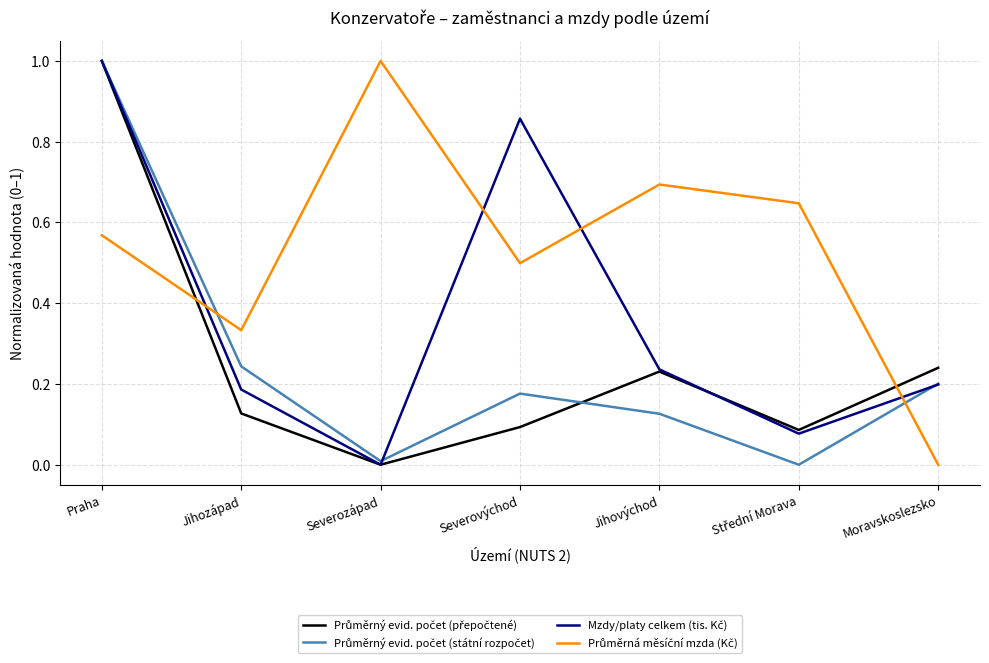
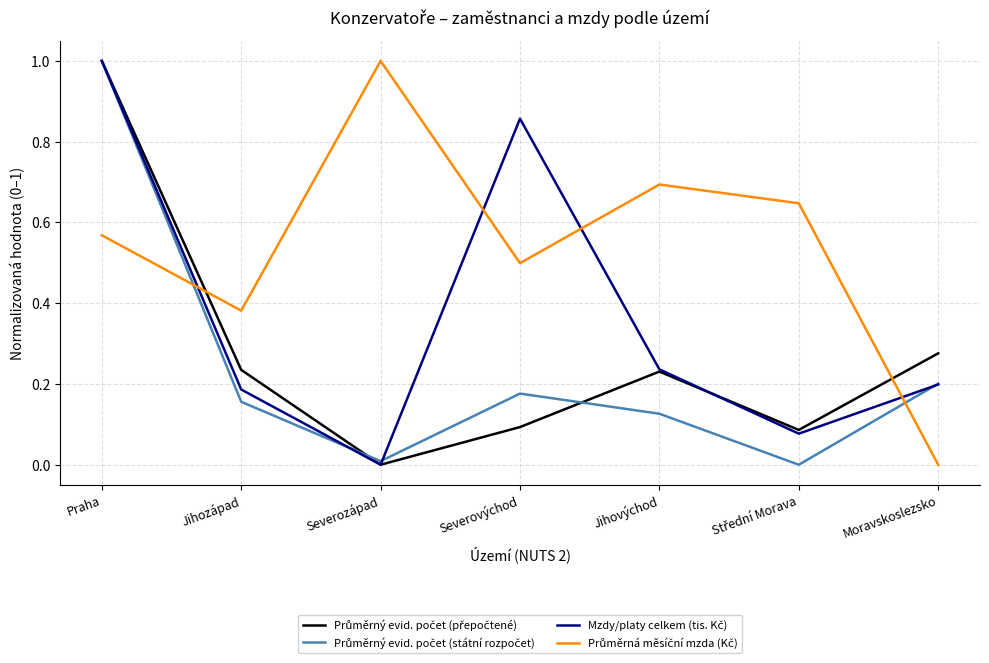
Průměrný evid. počet (přepočtené), Jihozápad: 0.13 -> 0.23
Průměrný evid. počet (státní rozpočet), Jihozápad: 0.24 -> 0.16
Průměrná měsíční mzda (Kč), Jihozápad: 0.33 -> 0.38
Průměrný evid. počet (přepočtené), Moravskoslezsko: 0.24 -> 0.28
